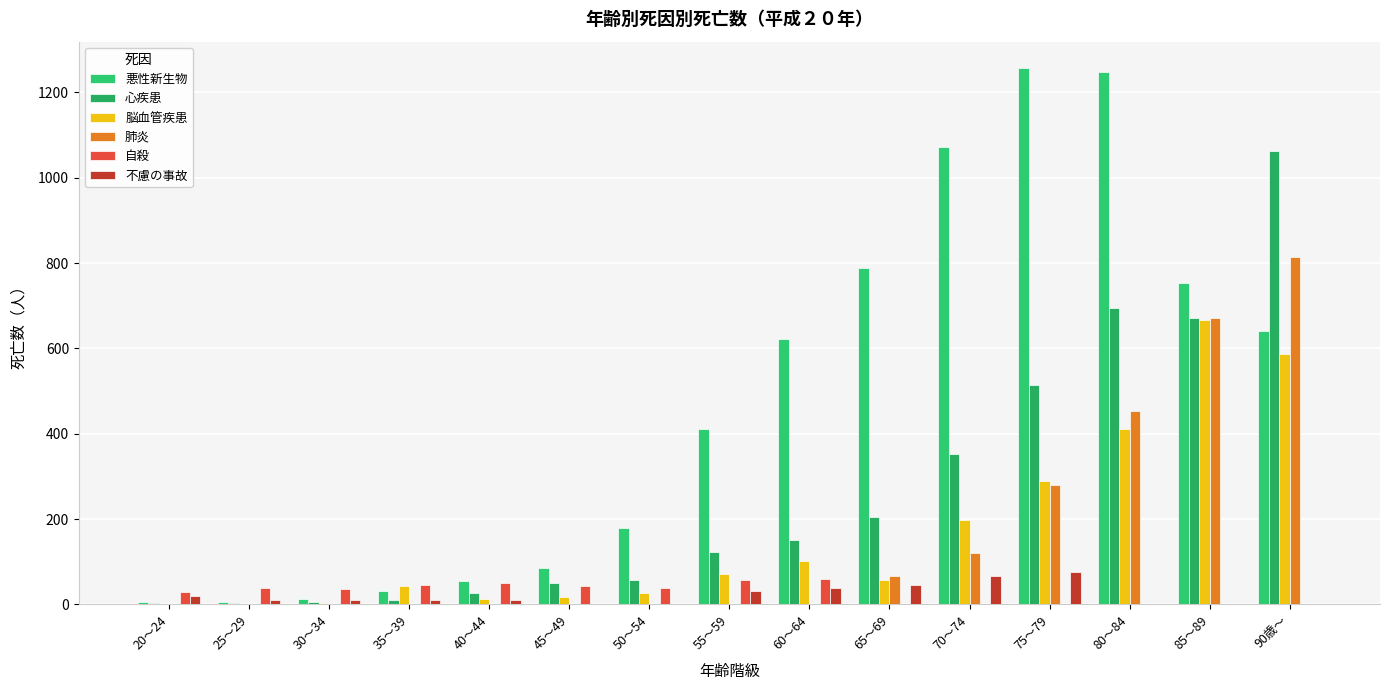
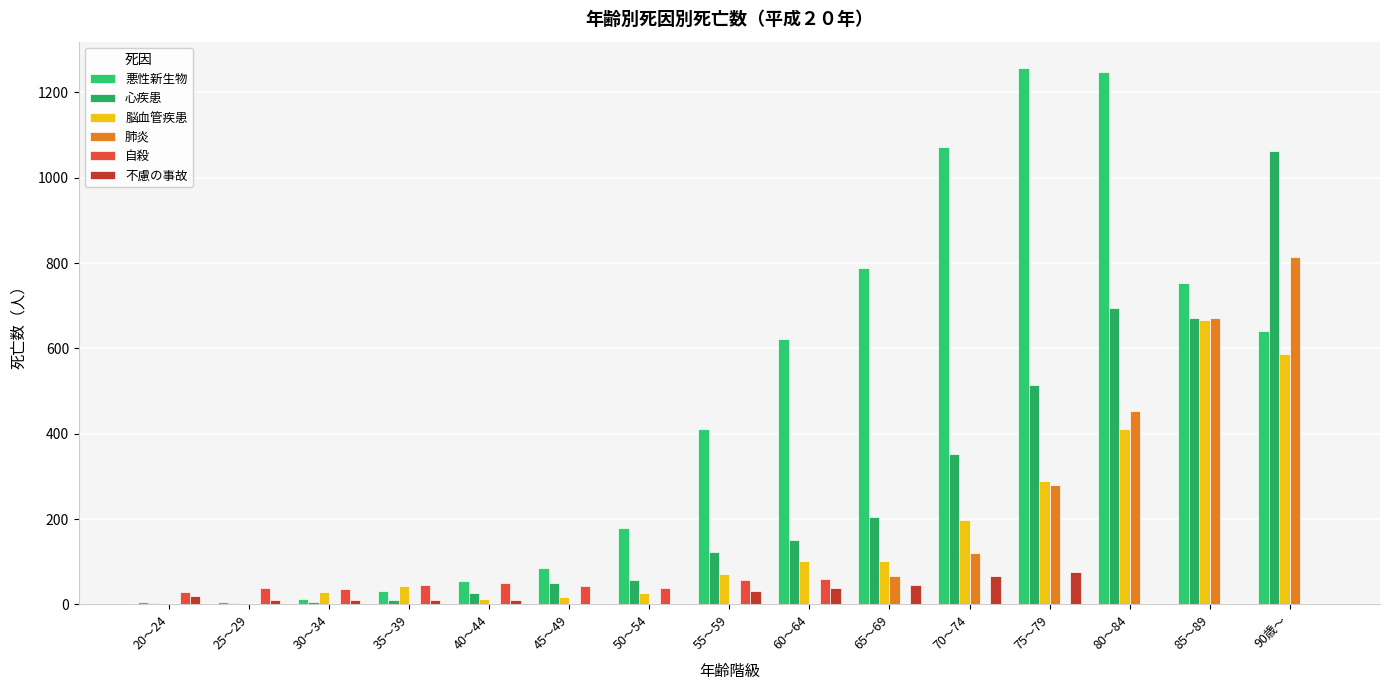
脳血管疾患, 30～34: 0 -> 30
脳血管疾患, 65～69: 60 -> 100
